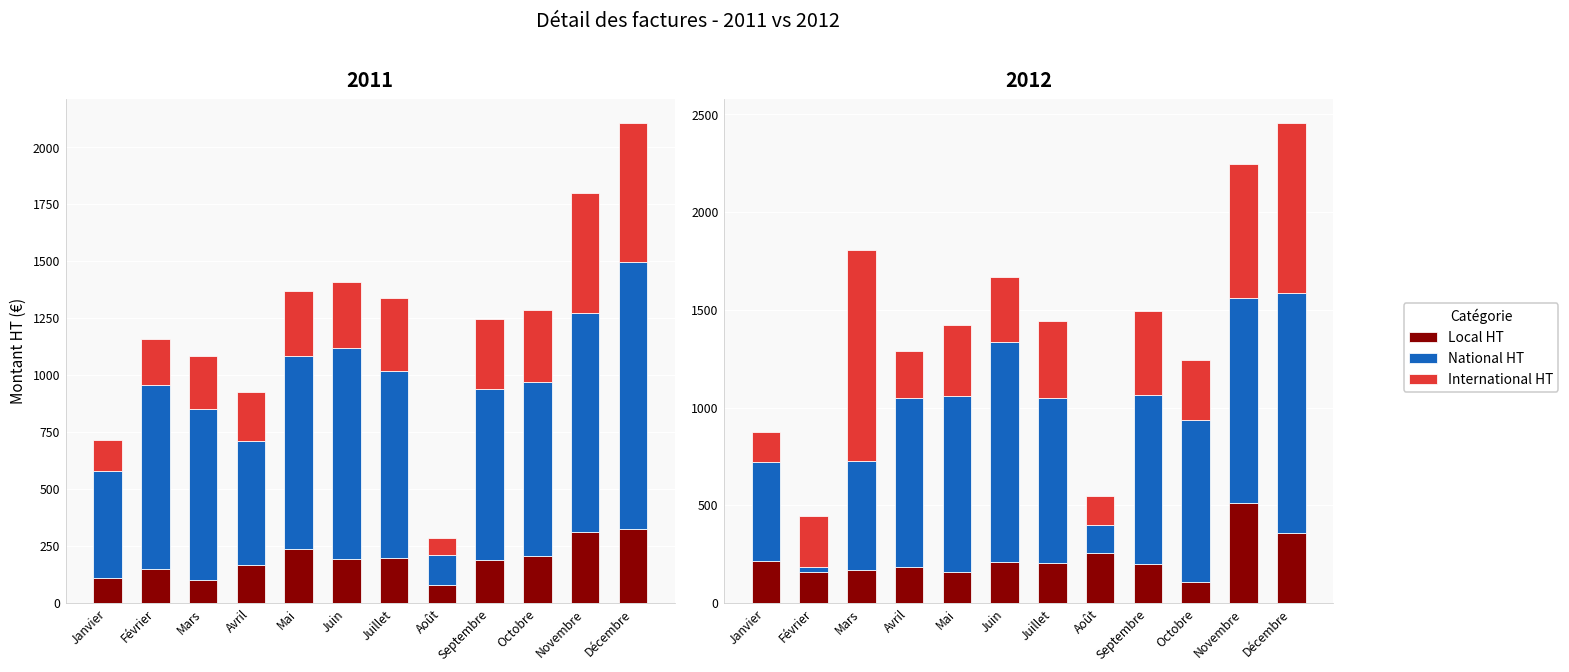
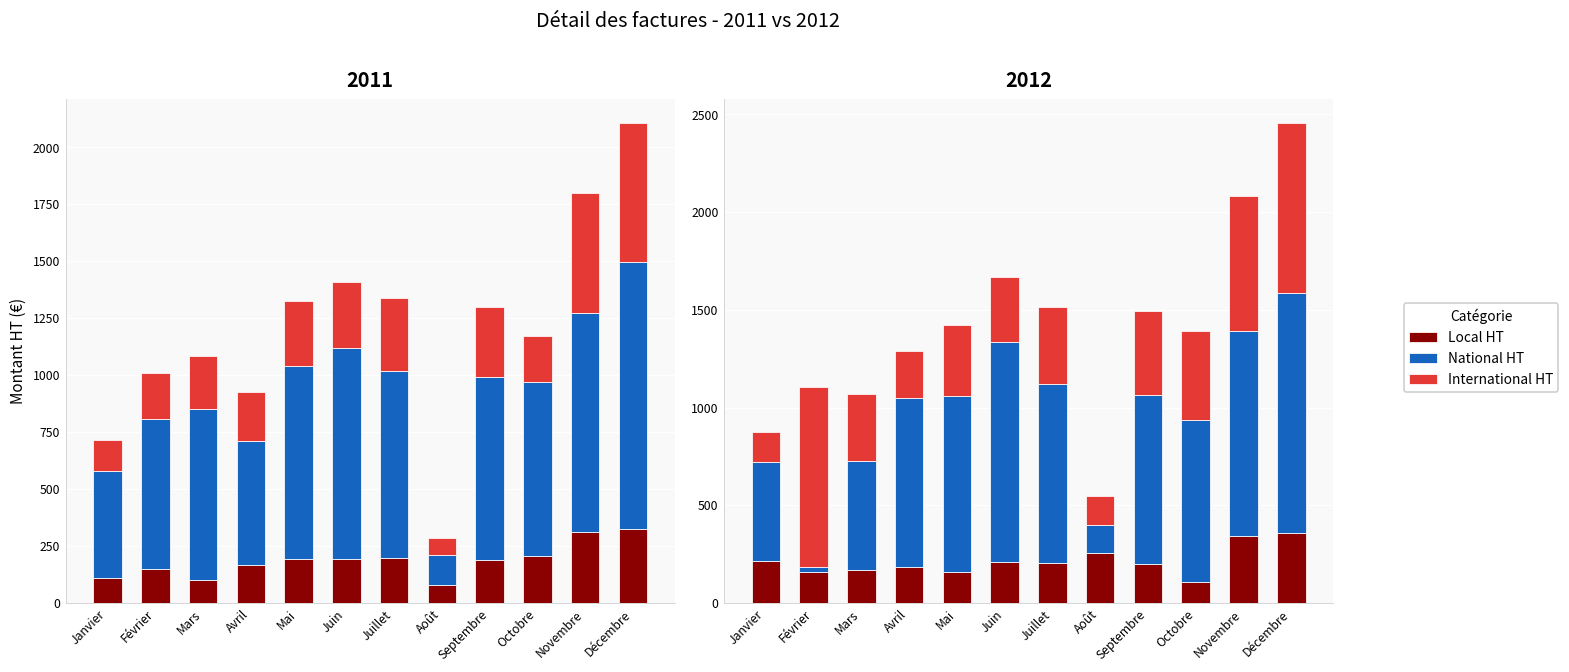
2011, National HT, Février: 810 -> 660
2011, Local HT, Mai: 240 -> 190
2011, National HT, Septembre: 750 -> 800
2011, International HT, Octobre: 310 -> 200
2012, International HT, Février: 260 -> 920
2012, International HT, Mars: 1080 -> 340
2012, National HT, Juillet: 840 -> 910
2012, International HT, Octobre: 310 -> 460
2012, Local HT, Novembre: 510 -> 340
